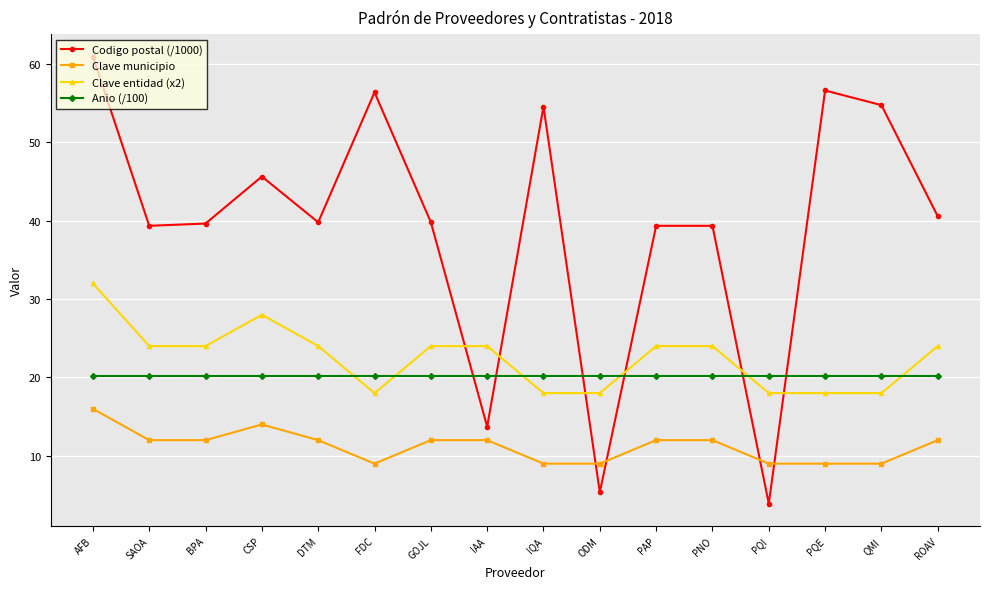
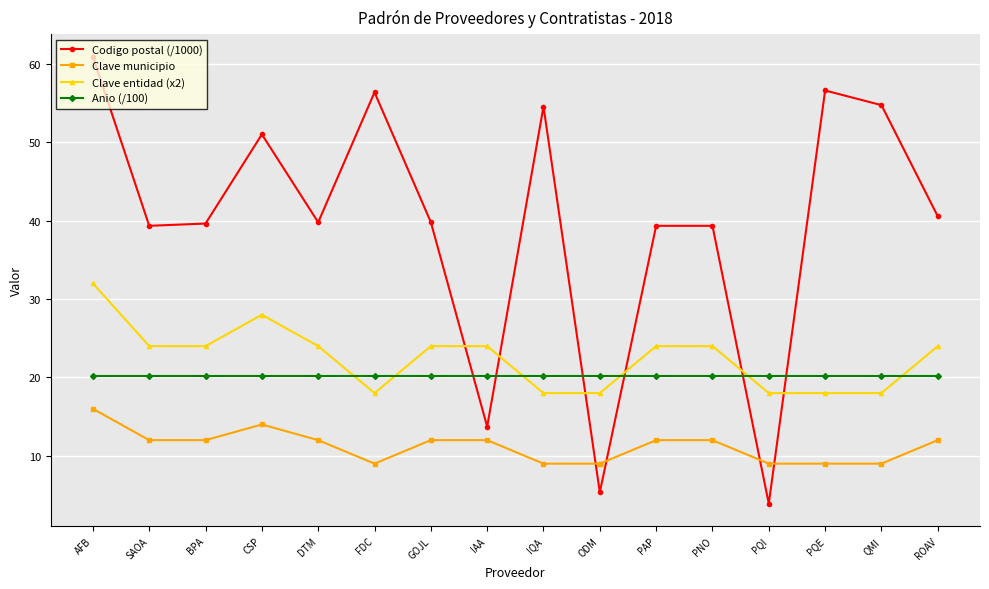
Codigo postal (/1000), CSP: 46 -> 51
